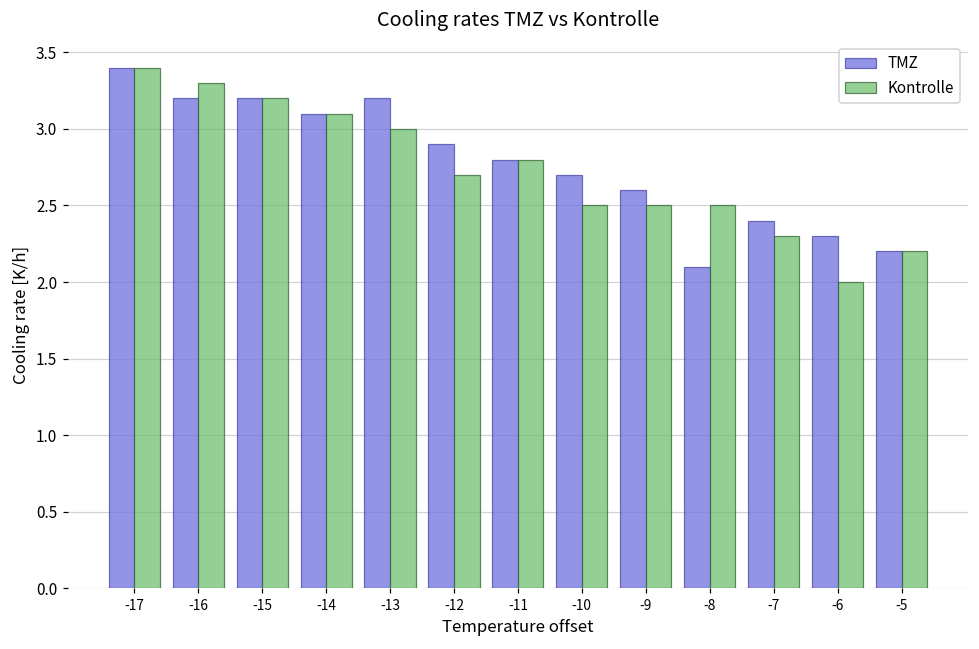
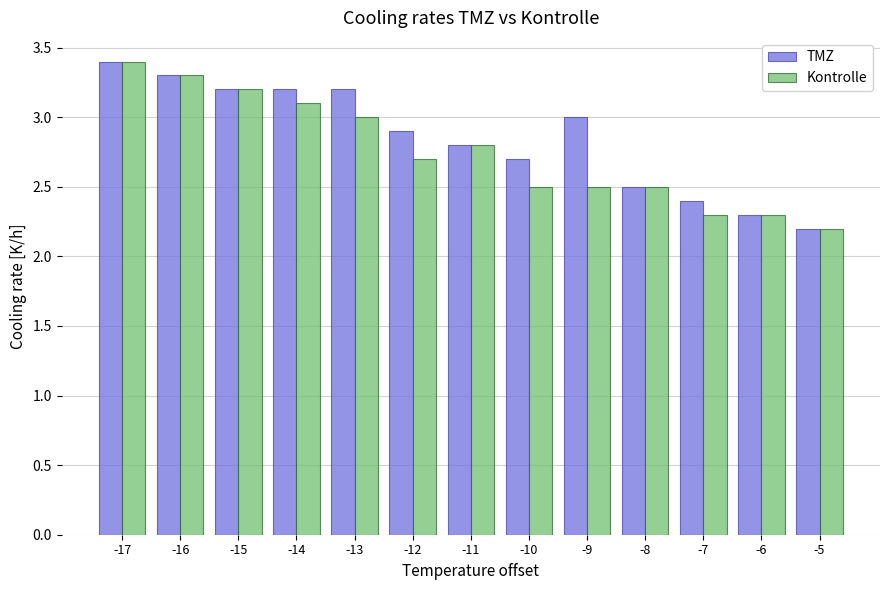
TMZ, -16: 3.2 -> 3.3
TMZ, -14: 3.1 -> 3.2
TMZ, -9: 2.6 -> 3.0
TMZ, -8: 2.1 -> 2.5
Kontrolle, -6: 2.0 -> 2.3
